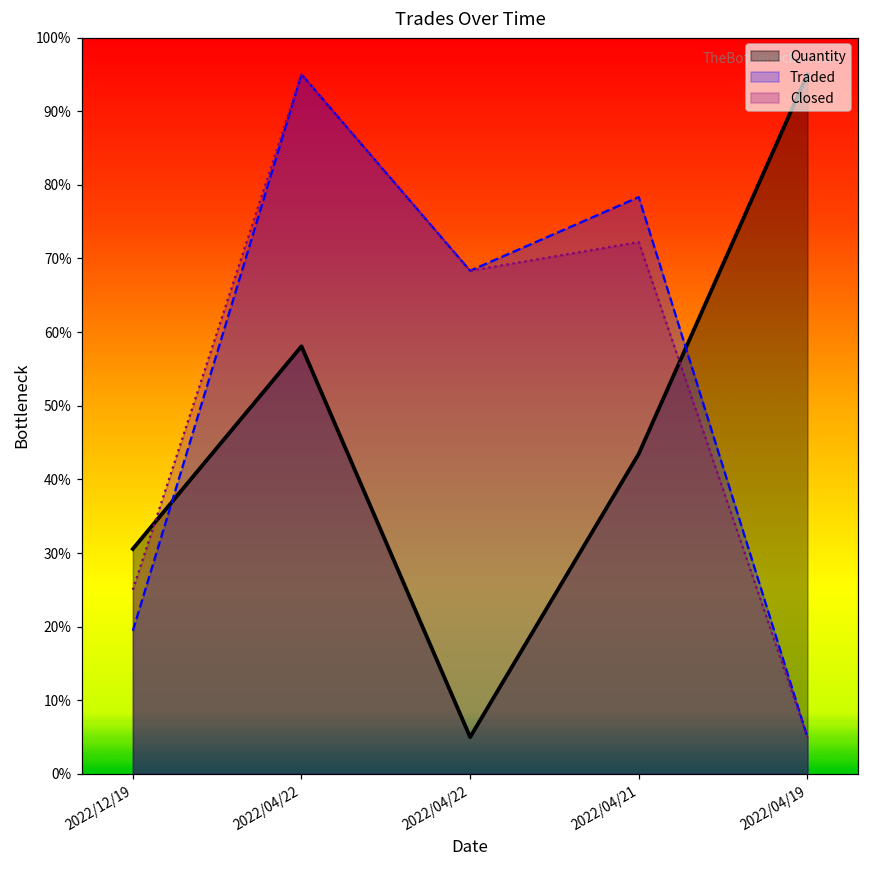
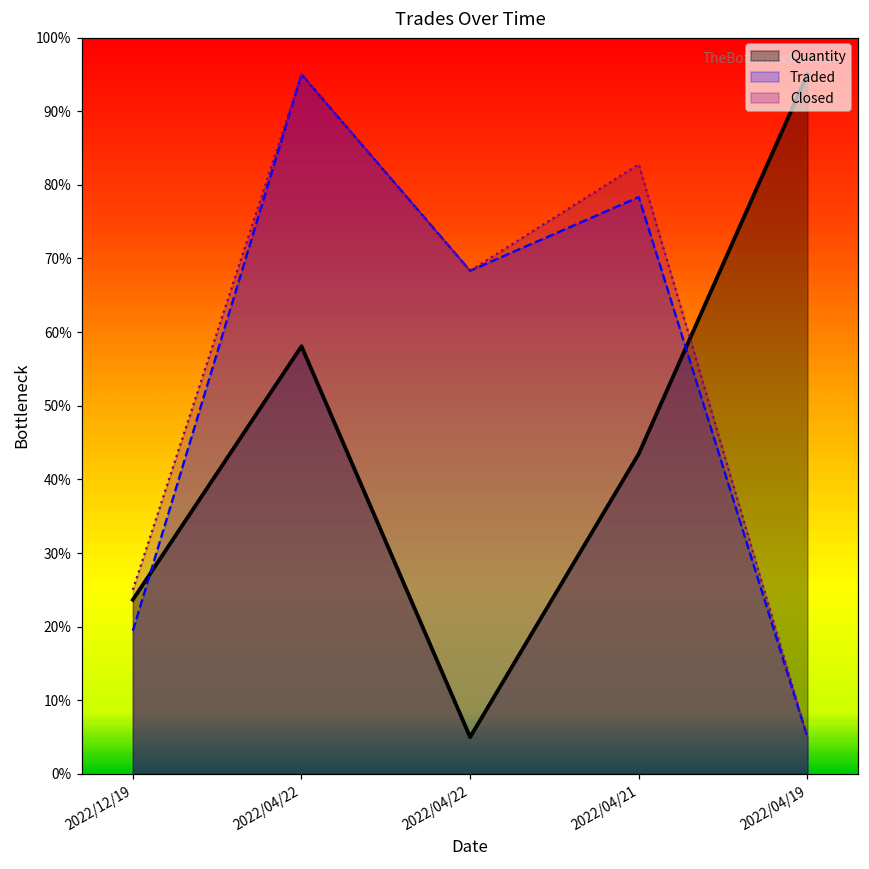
Quantity, 2022/12/19: 31% -> 24%
Closed, 2022/04/21: 72% -> 83%
